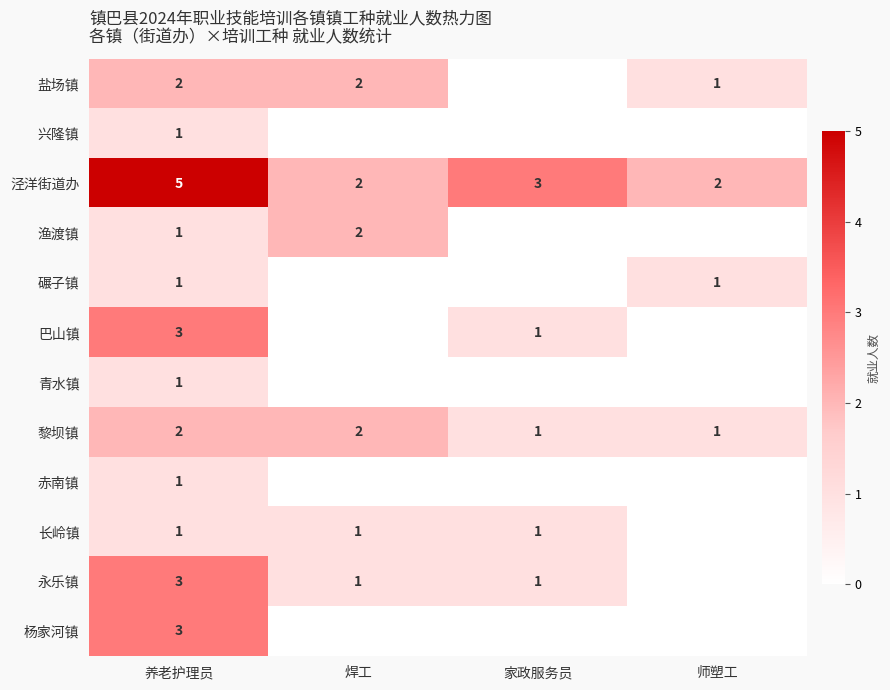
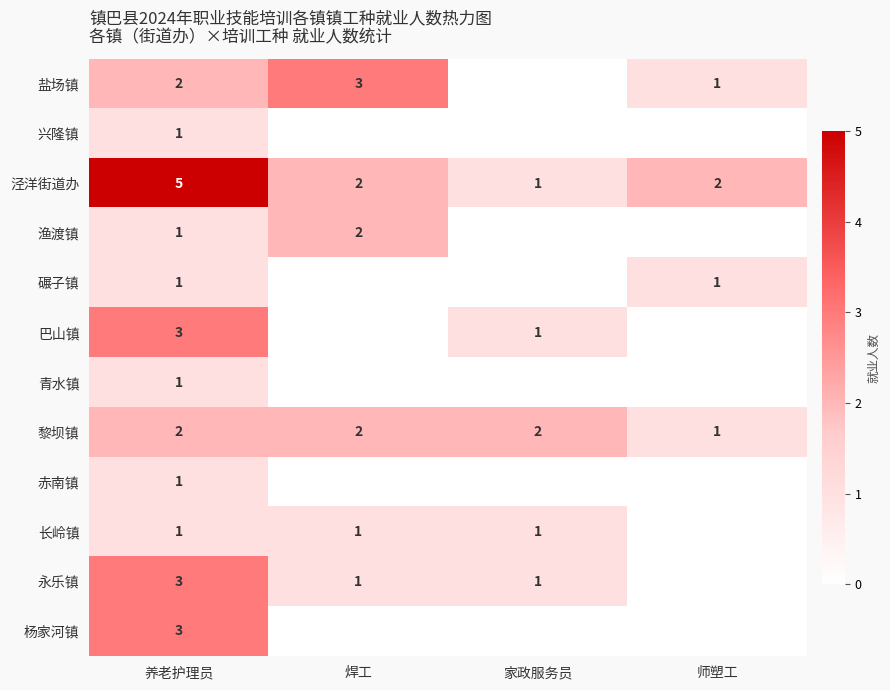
盐场镇, 焊工: 2 -> 3
泾洋街道办, 家政服务员: 3 -> 1
黎坝镇, 家政服务员: 1 -> 2
